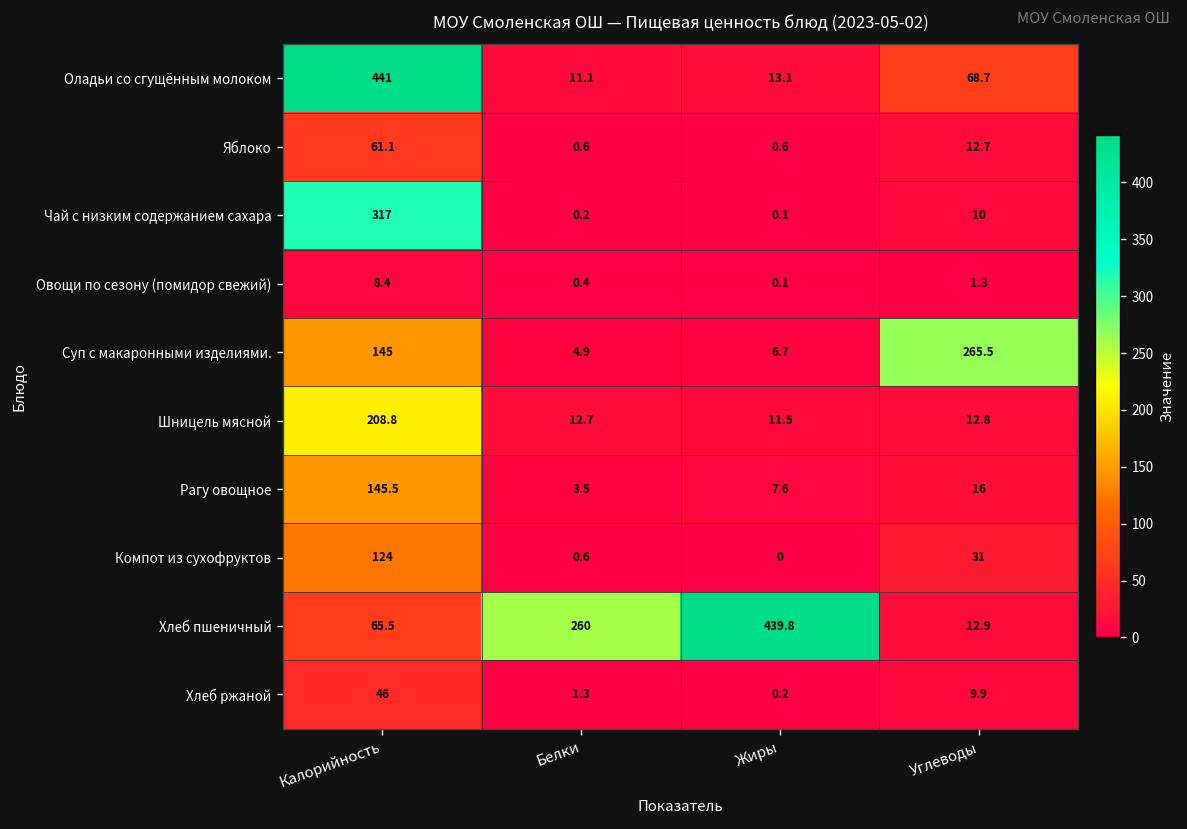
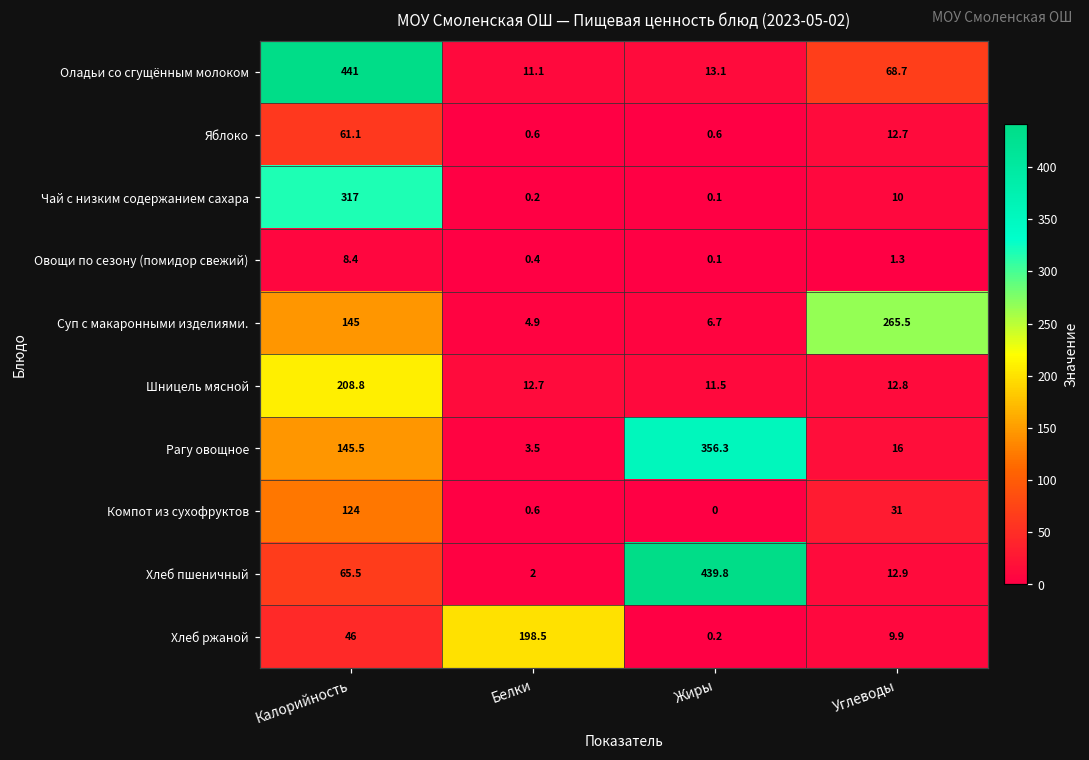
Рагу овощное, Жиры: 7.6 -> 356.3
Хлеб пшеничный, Белки: 260 -> 2
Хлеб ржаной, Белки: 1.3 -> 198.5
